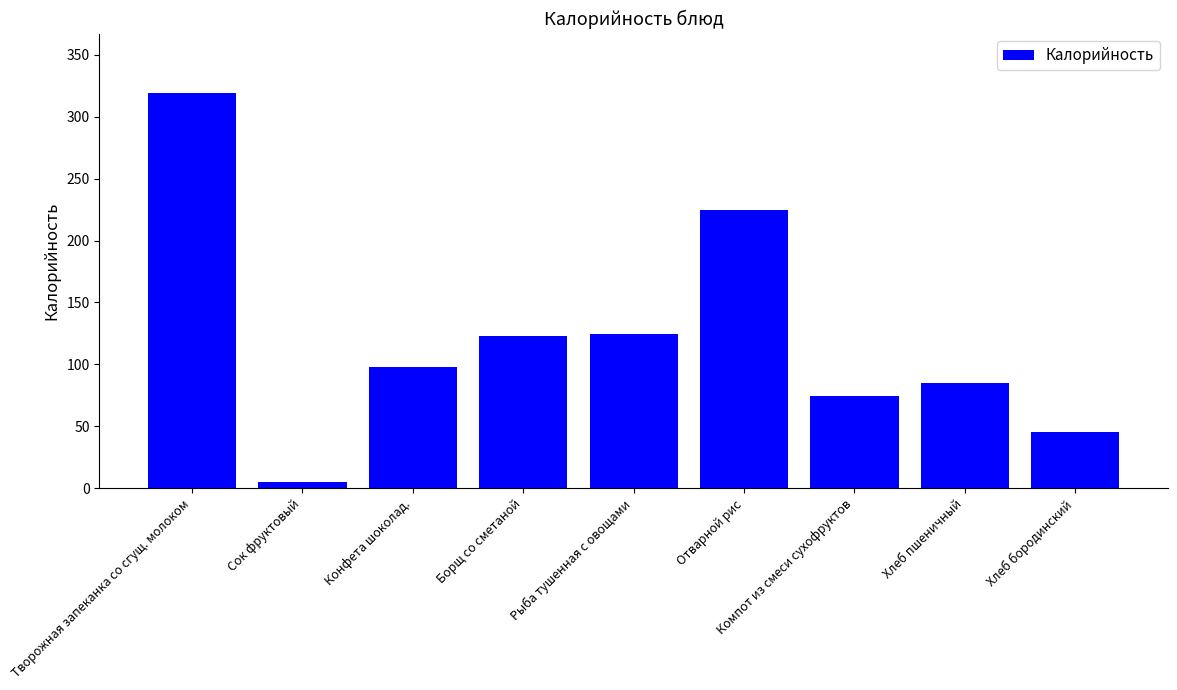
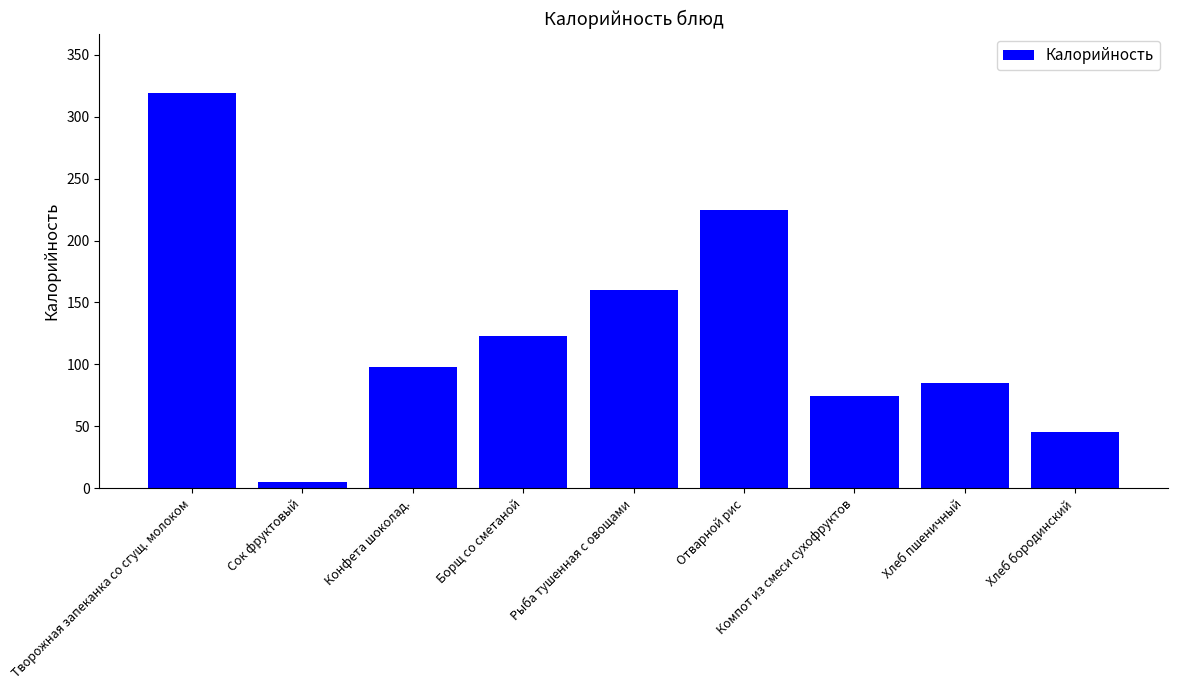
Рыба тушенная с овощами: 125 -> 160
